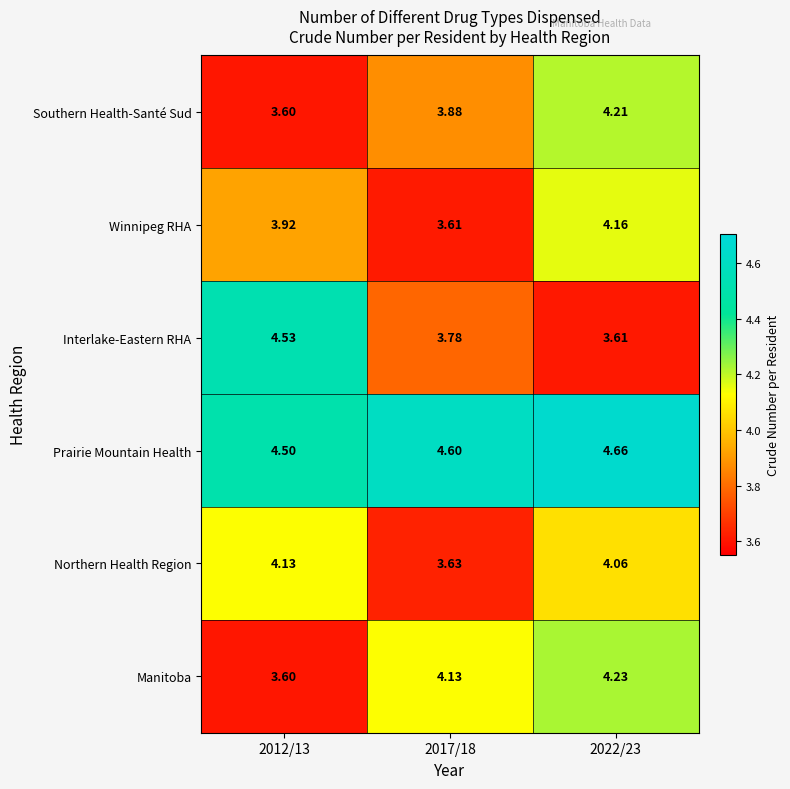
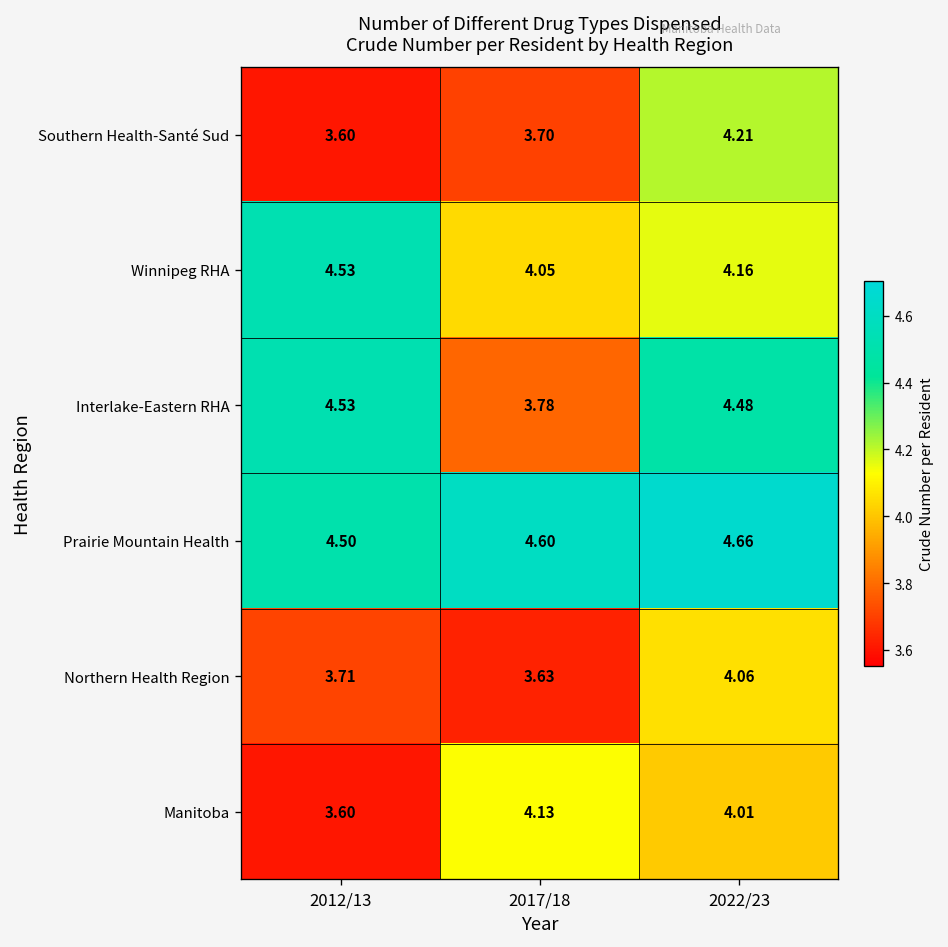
Southern Health-Santé Sud, 2017/18: 3.88 -> 3.70
Winnipeg RHA, 2012/13: 3.92 -> 4.53
Winnipeg RHA, 2017/18: 3.61 -> 4.05
Interlake-Eastern RHA, 2022/23: 3.61 -> 4.48
Northern Health Region, 2012/13: 4.13 -> 3.71
Manitoba, 2022/23: 4.23 -> 4.01
